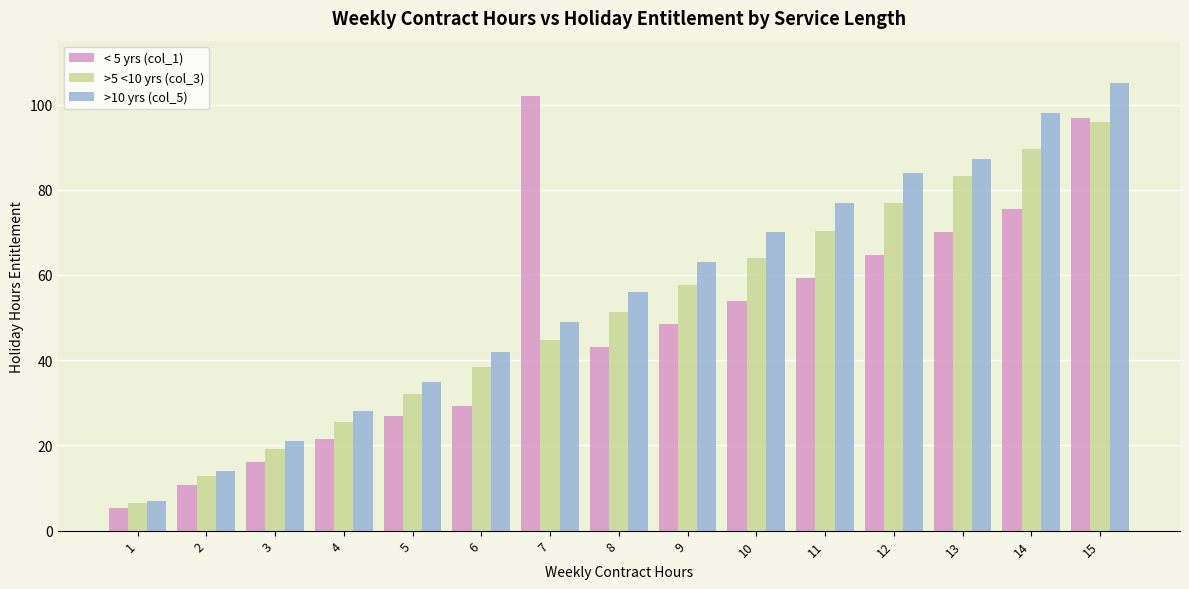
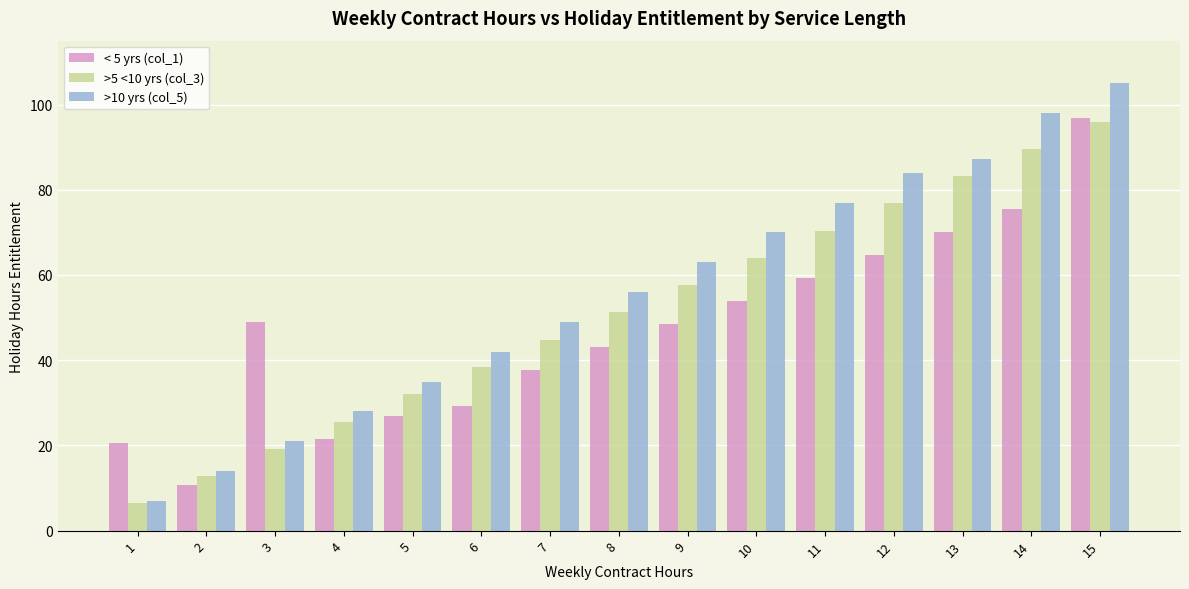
< 5 yrs (col_1), 1: 5 -> 21
< 5 yrs (col_1), 3: 16 -> 49
< 5 yrs (col_1), 7: 102 -> 38
